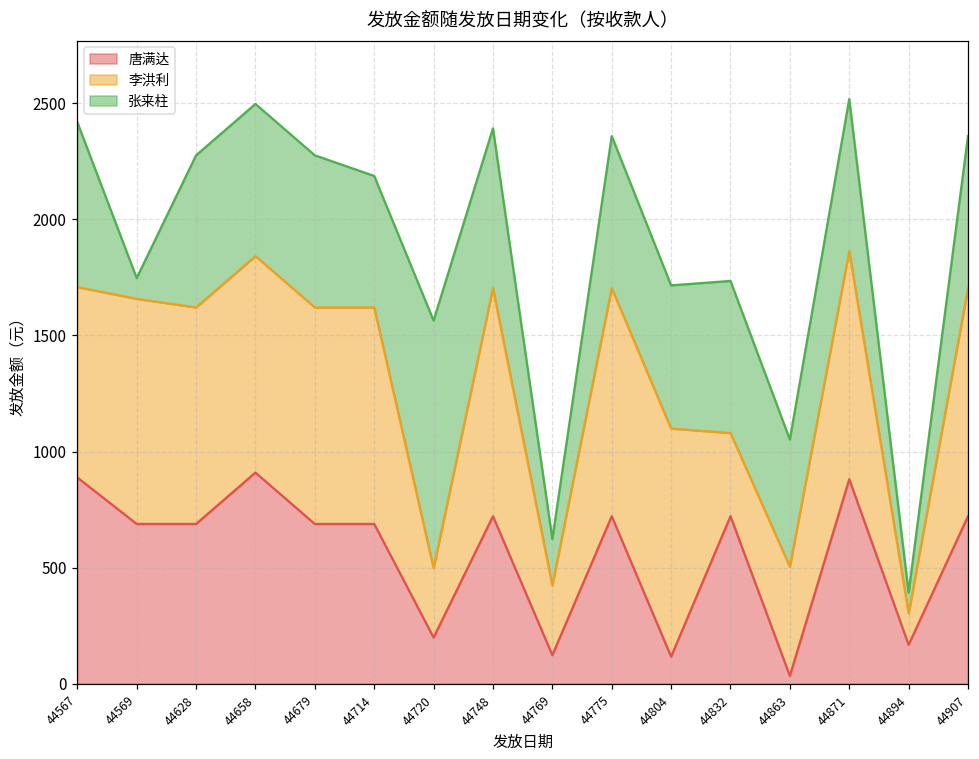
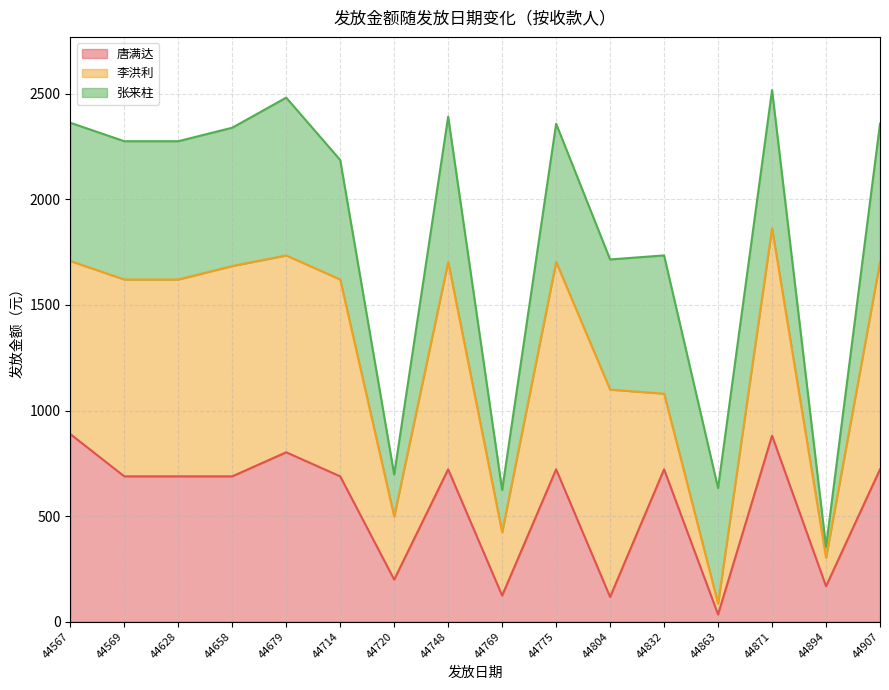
张来柱, 44567: 710 -> 660
李洪利, 44569: 970 -> 930
张来柱, 44569: 90 -> 660
唐满达, 44658: 910 -> 690
李洪利, 44658: 930 -> 1000
唐满达, 44679: 690 -> 800
张来柱, 44679: 660 -> 750
张来柱, 44720: 1070 -> 200
李洪利, 44863: 470 -> 50
张来柱, 44894: 90 -> 50
